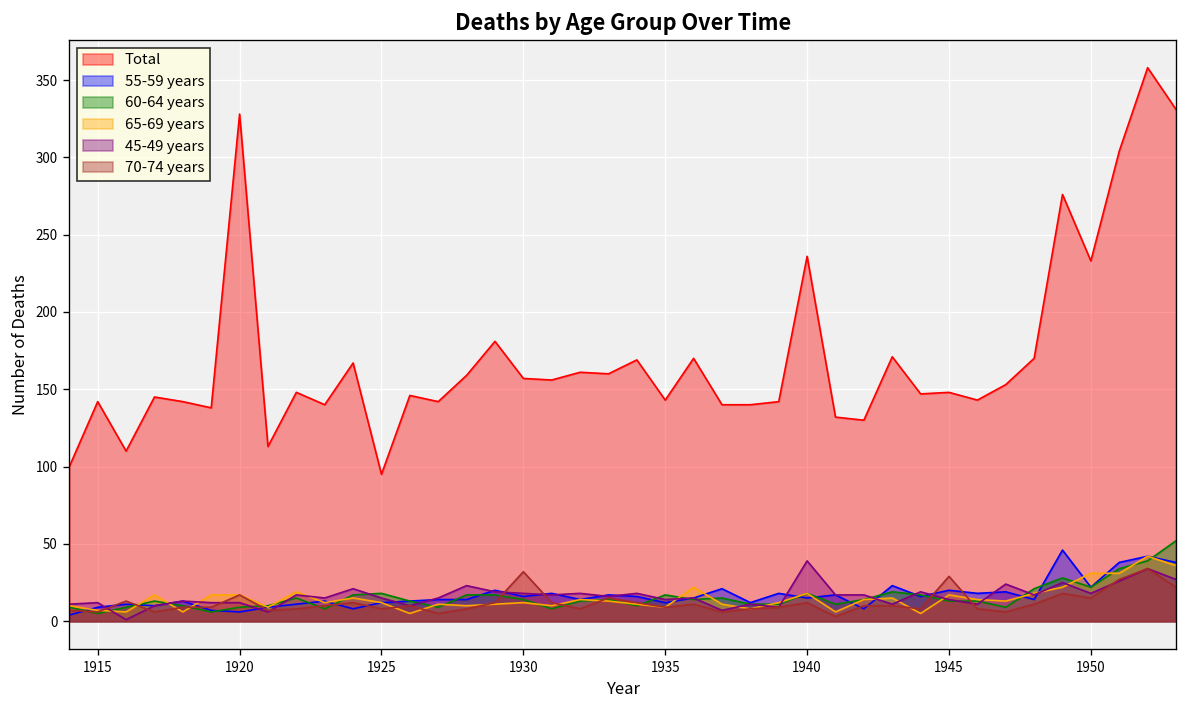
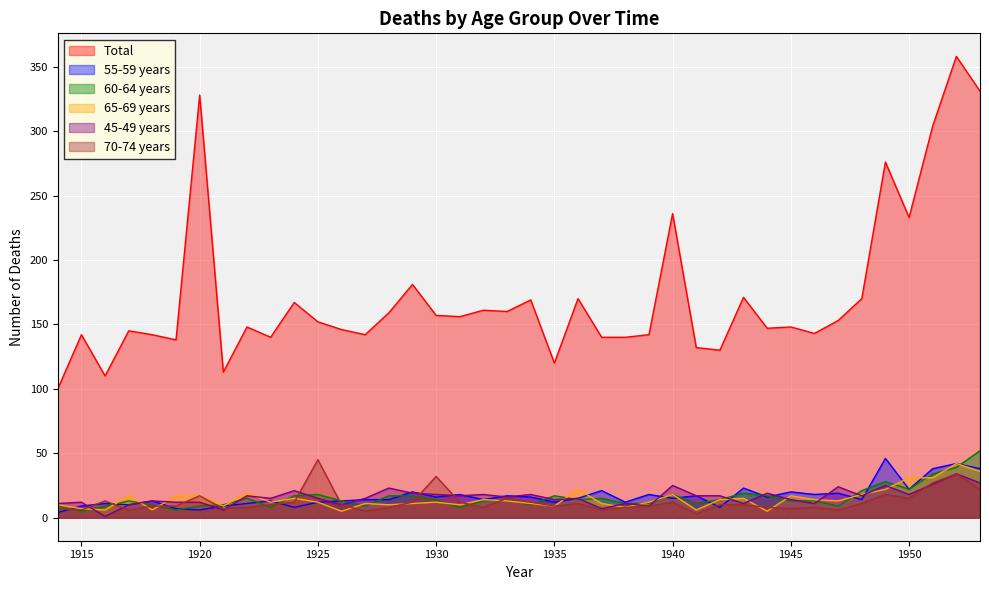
Total, 1925: 95 -> 152
70-74 years, 1925: 8 -> 45
Total, 1935: 143 -> 120
45-49 years, 1940: 39 -> 25
70-74 years, 1945: 29 -> 7
